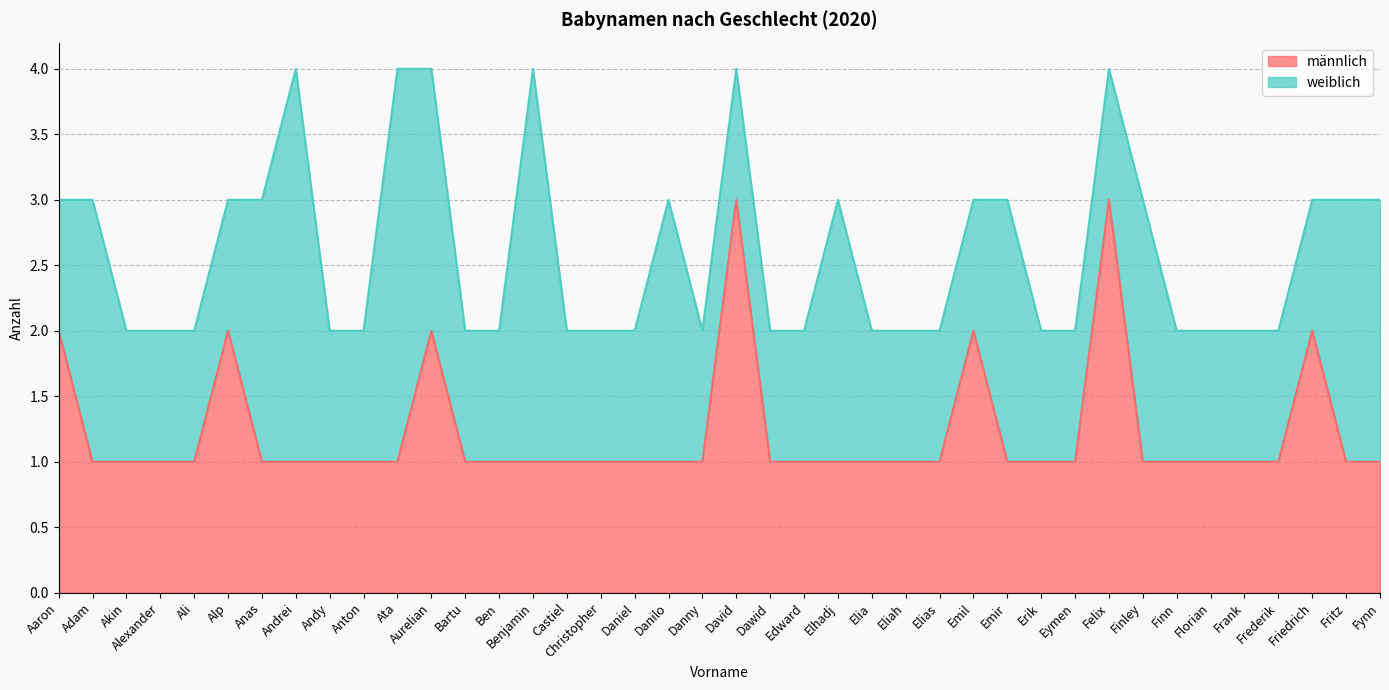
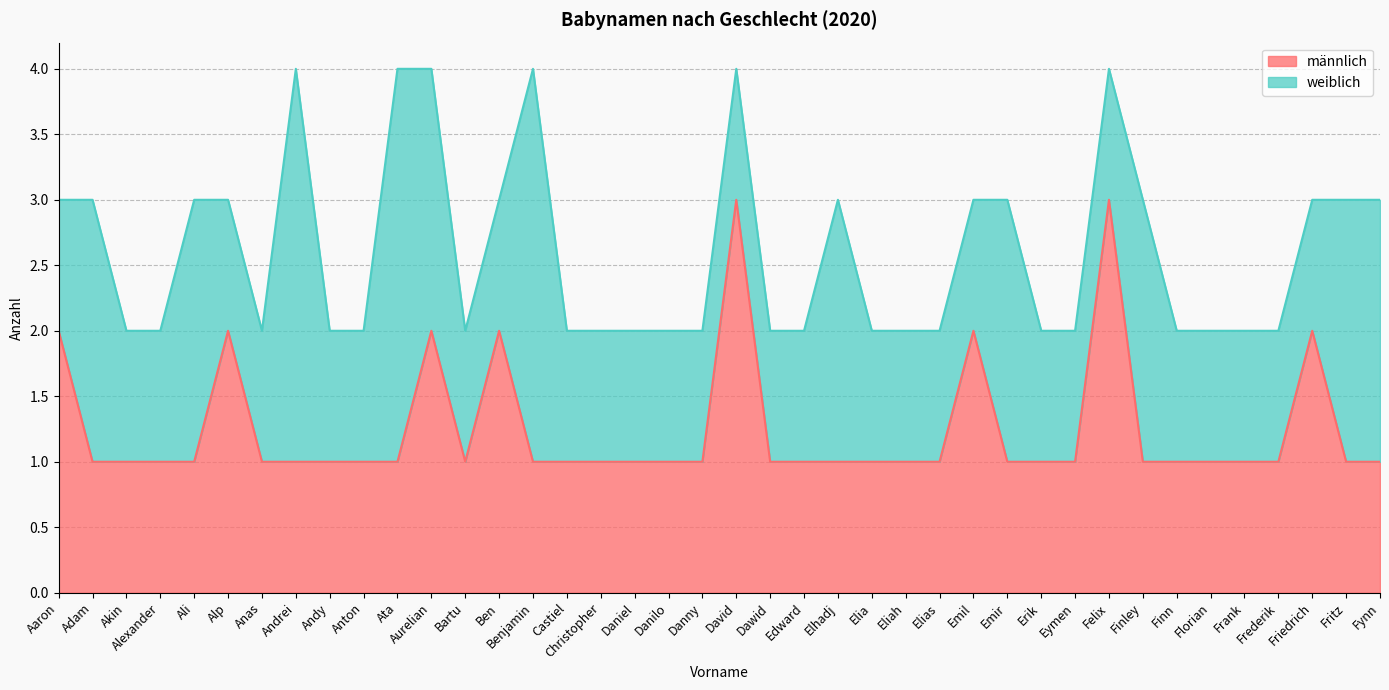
weiblich, Ali: 1 -> 2
weiblich, Anas: 2 -> 1
männlich, Ben: 1 -> 2
weiblich, Danilo: 2 -> 1
